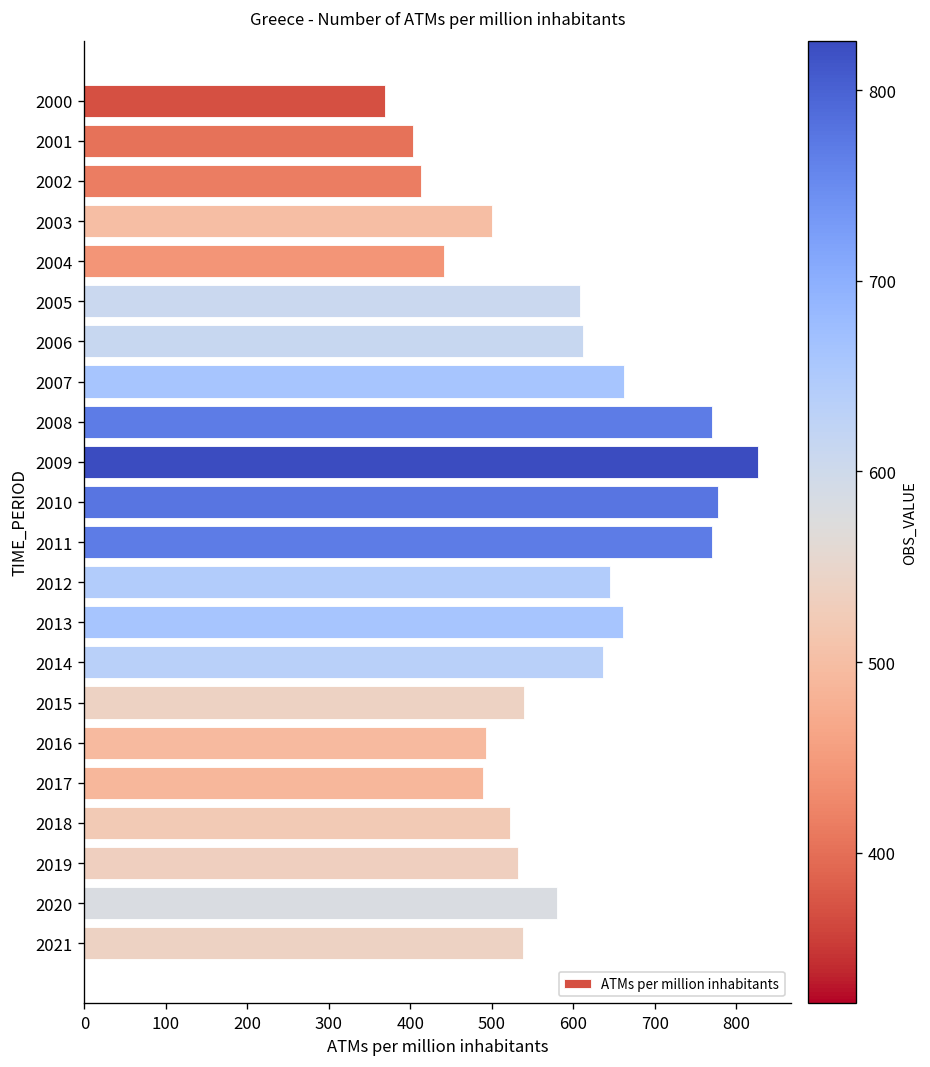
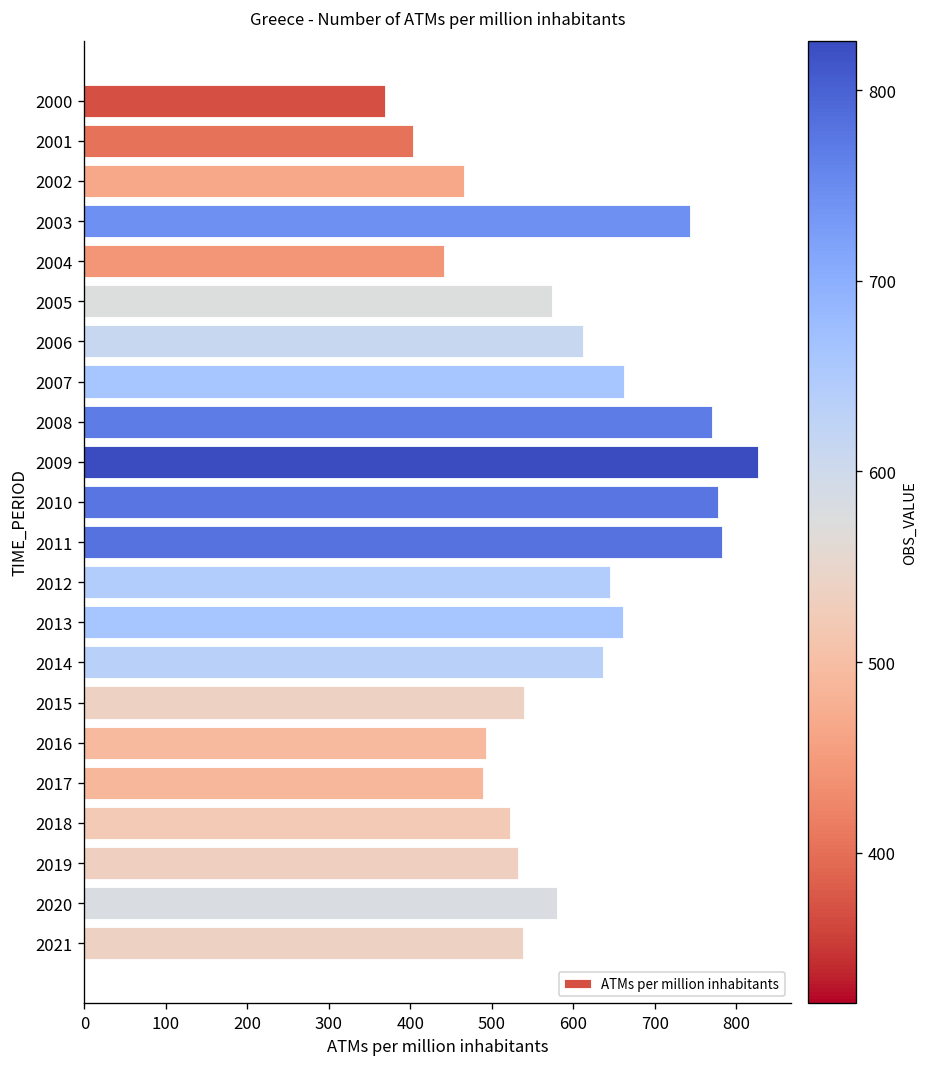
2002: 410 -> 470
2003: 500 -> 740
2005: 610 -> 570
2011: 770 -> 780
